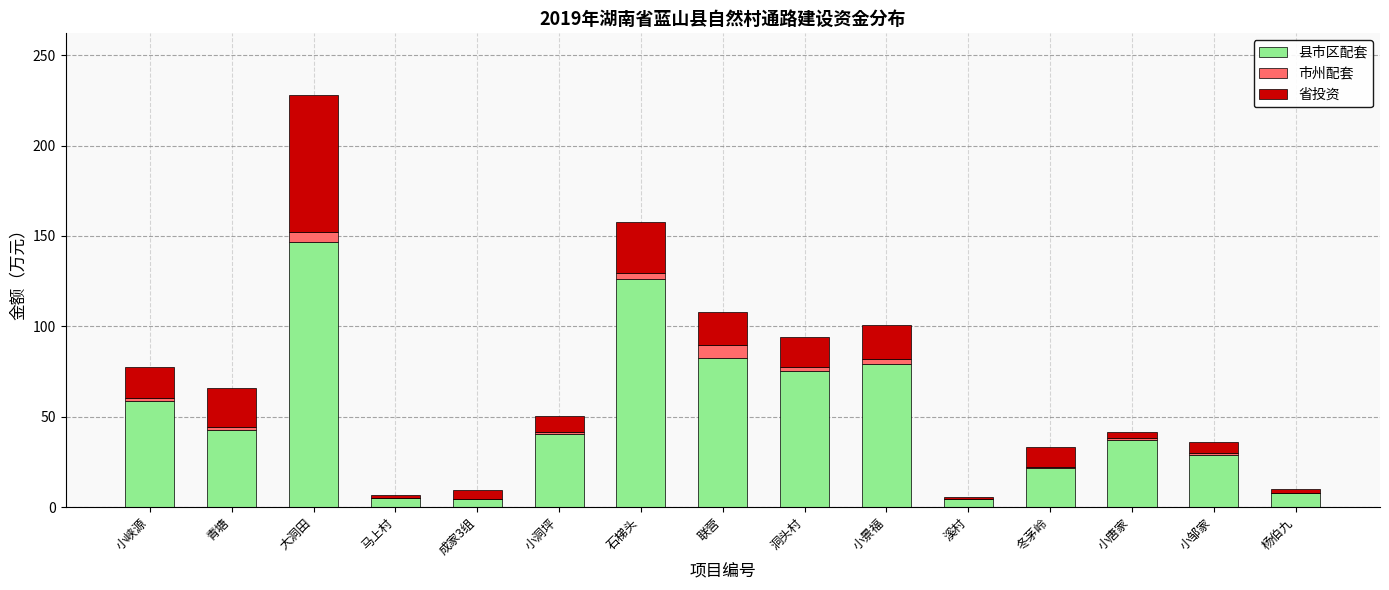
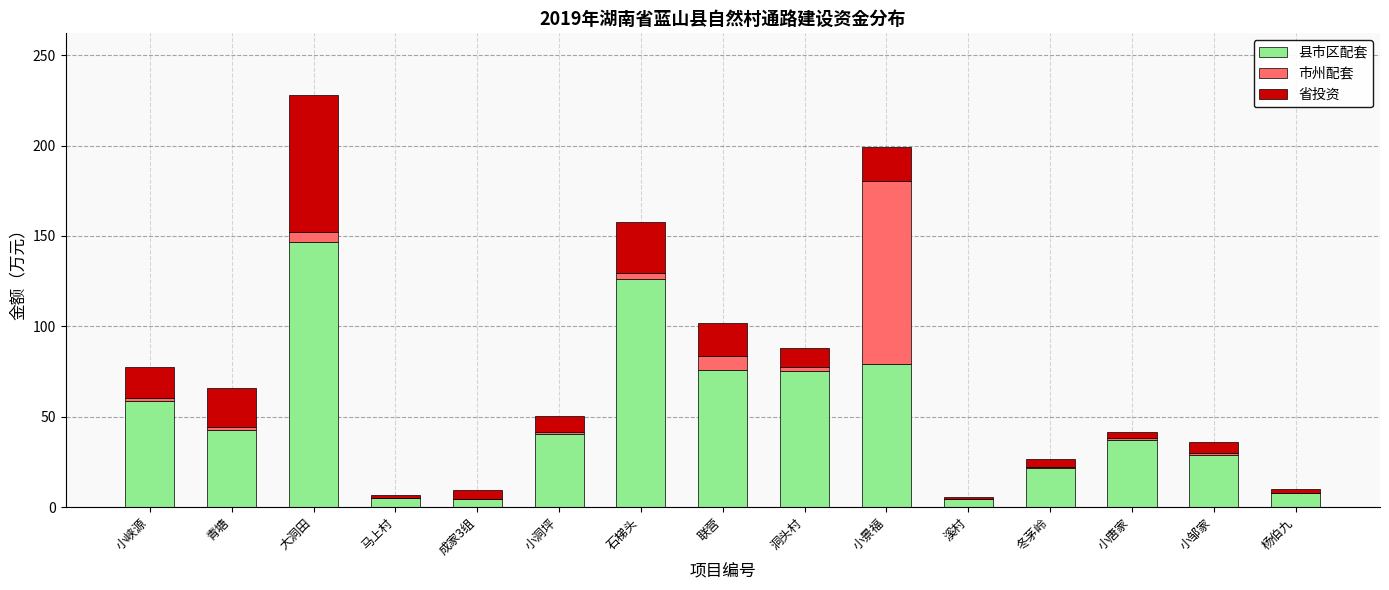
县市区配套, 联营: 83 -> 76
省投资, 洞头村: 17 -> 11
市州配套, 小景福: 2 -> 101
省投资, 冬茅岭: 11 -> 5
